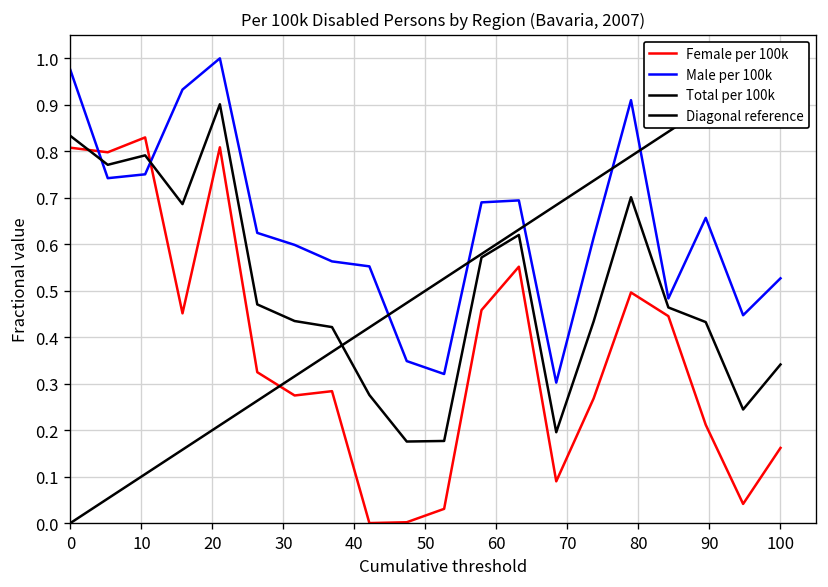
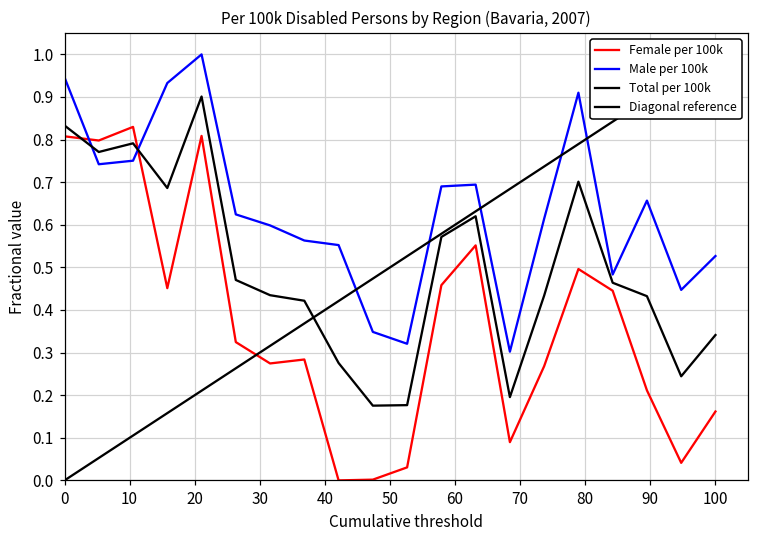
Male per 100k, 0: 0.97 -> 0.95
